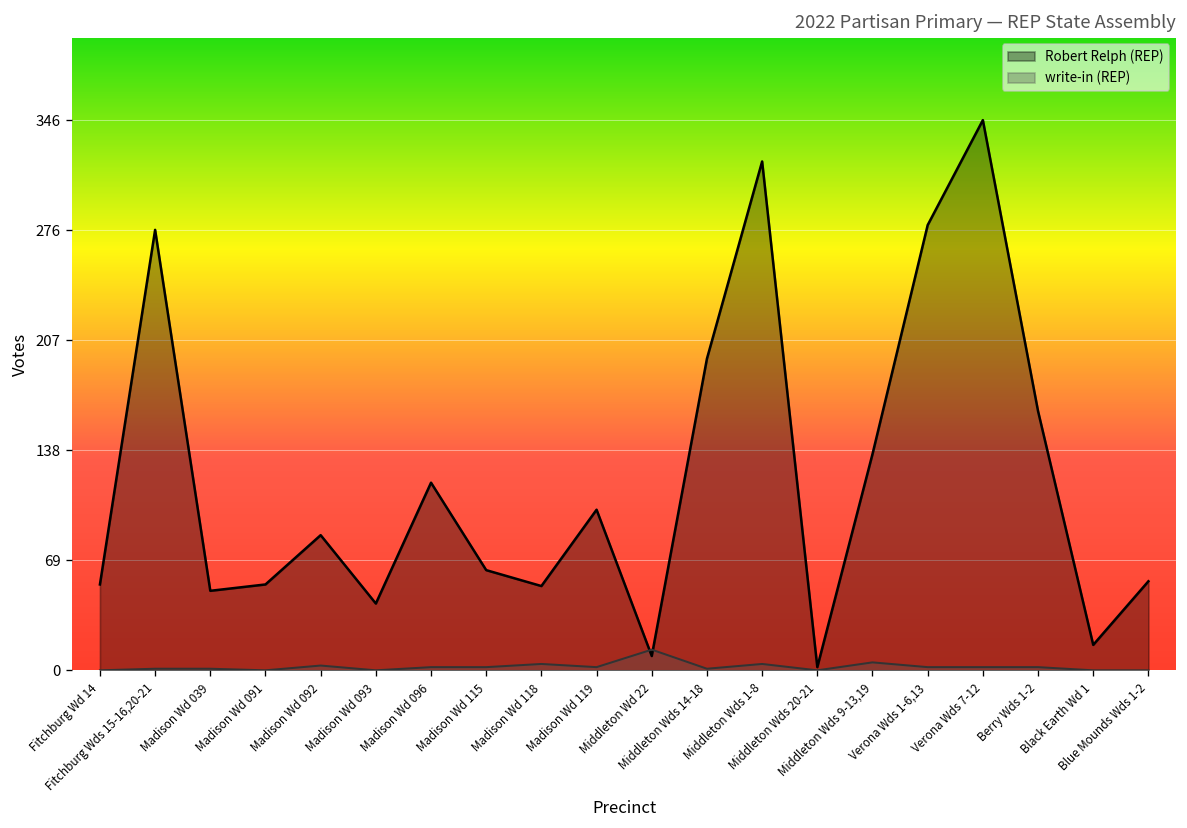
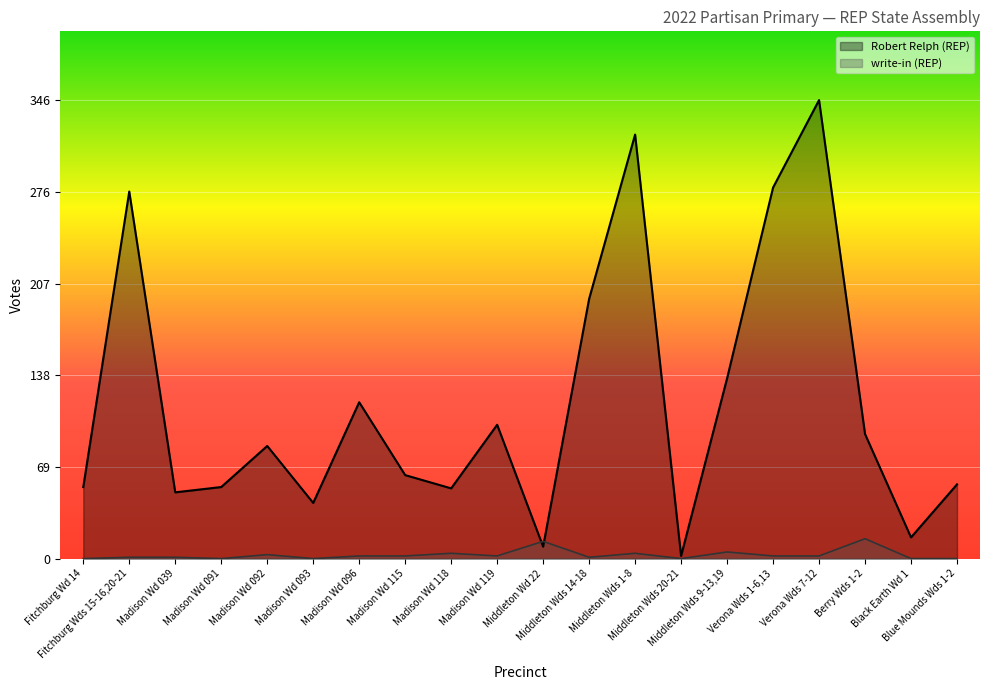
Robert Relph (REP), Berry Wds 1-2: 163 -> 94
write-in (REP), Berry Wds 1-2: 2 -> 15
